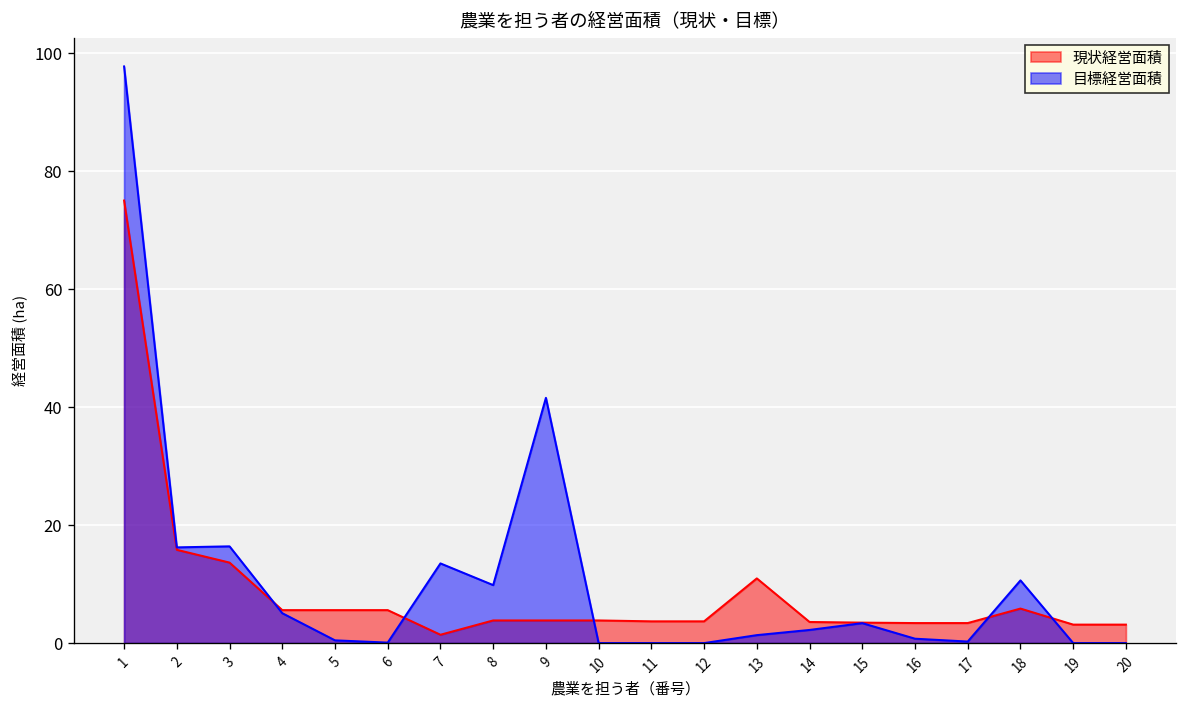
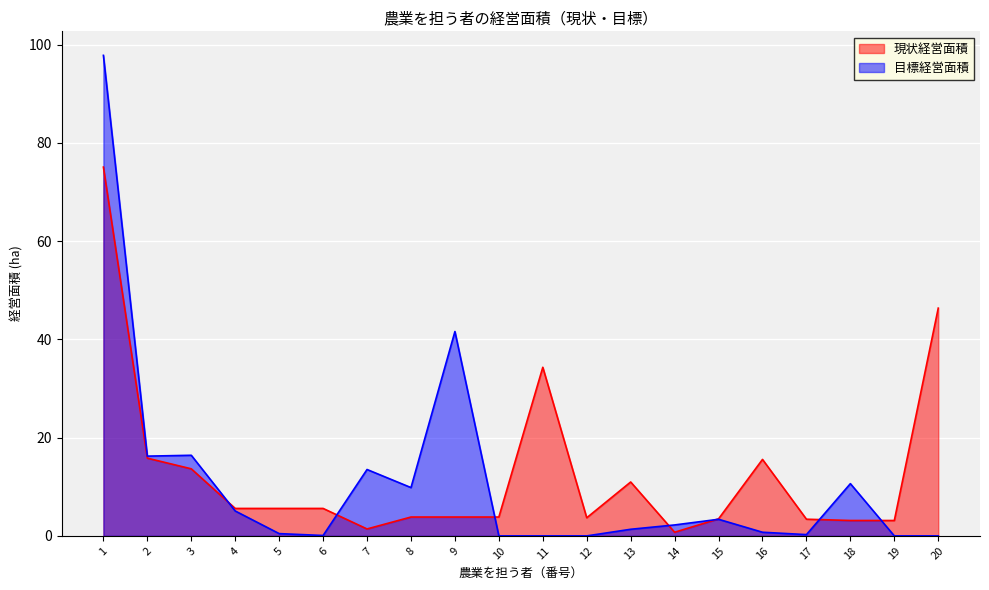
現状経営面積, 11: 4 -> 34
現状経営面積, 14: 4 -> 1
現状経営面積, 16: 3 -> 16
現状経営面積, 18: 6 -> 3
現状経営面積, 20: 3 -> 46
